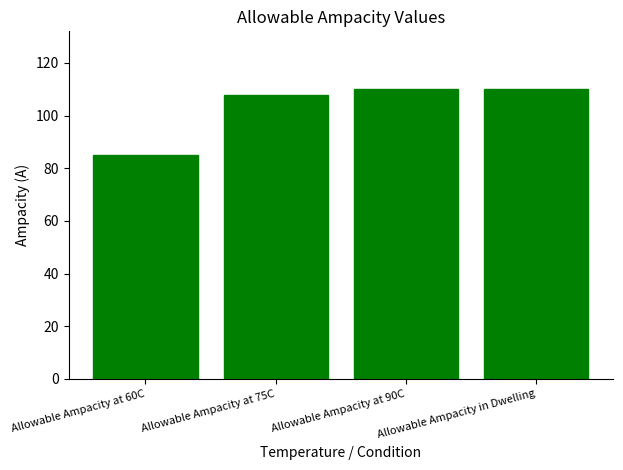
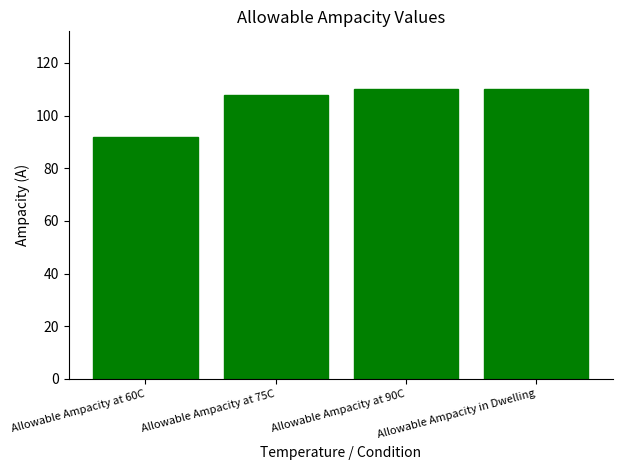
Allowable Ampacity at 60C: 85 -> 92
